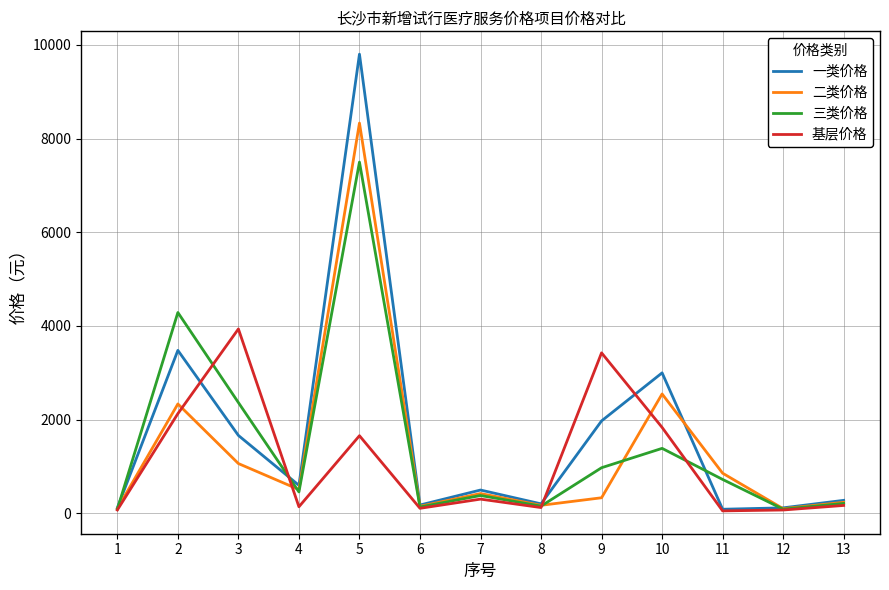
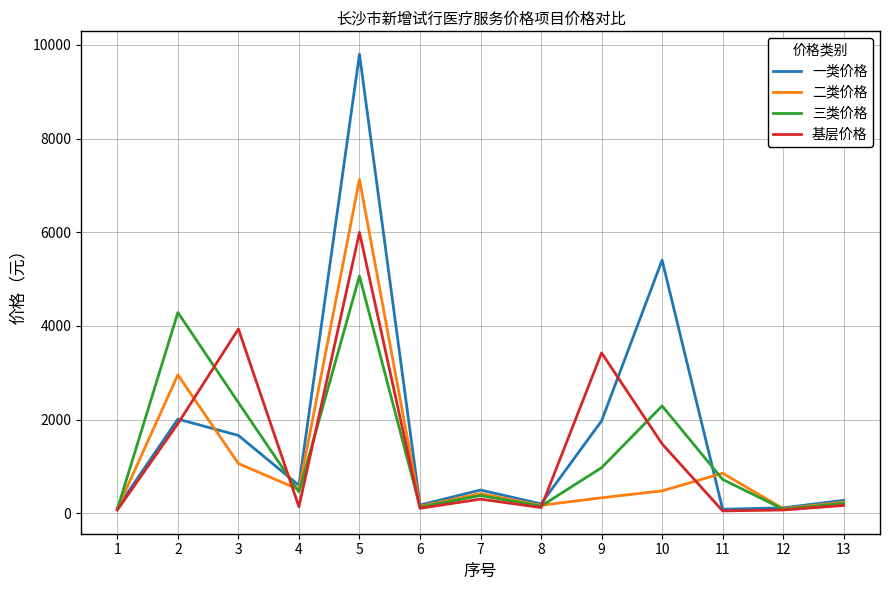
一类价格, 2: 3500 -> 2000
二类价格, 2: 2300 -> 3000
基层价格, 2: 2100 -> 1900
二类价格, 5: 8300 -> 7100
三类价格, 5: 7500 -> 5100
基层价格, 5: 1700 -> 6000
一类价格, 10: 3000 -> 5400
二类价格, 10: 2600 -> 500
三类价格, 10: 1400 -> 2300
基层价格, 10: 1800 -> 1500
